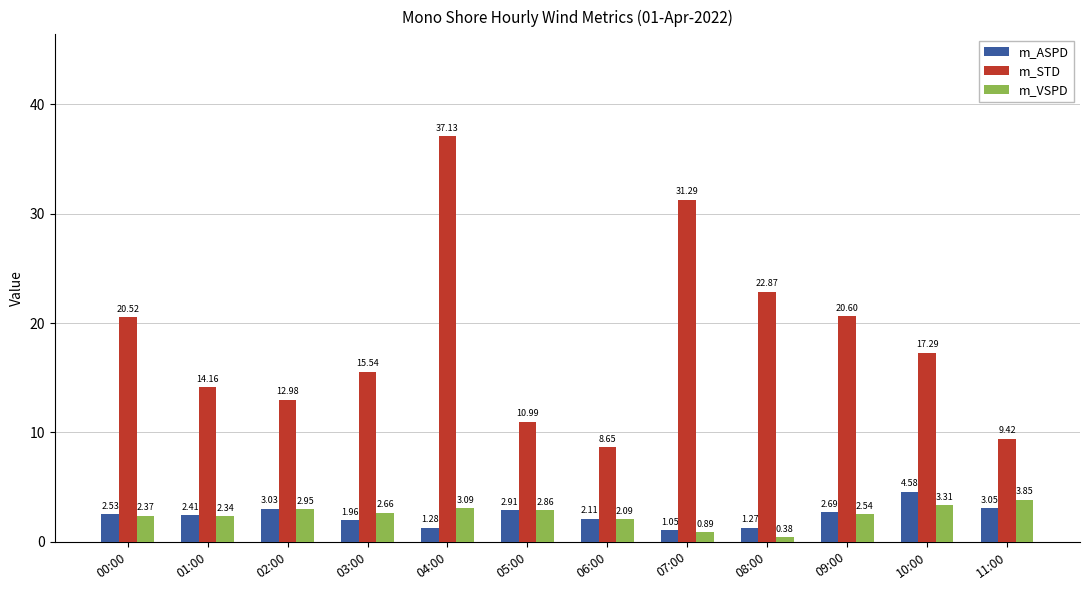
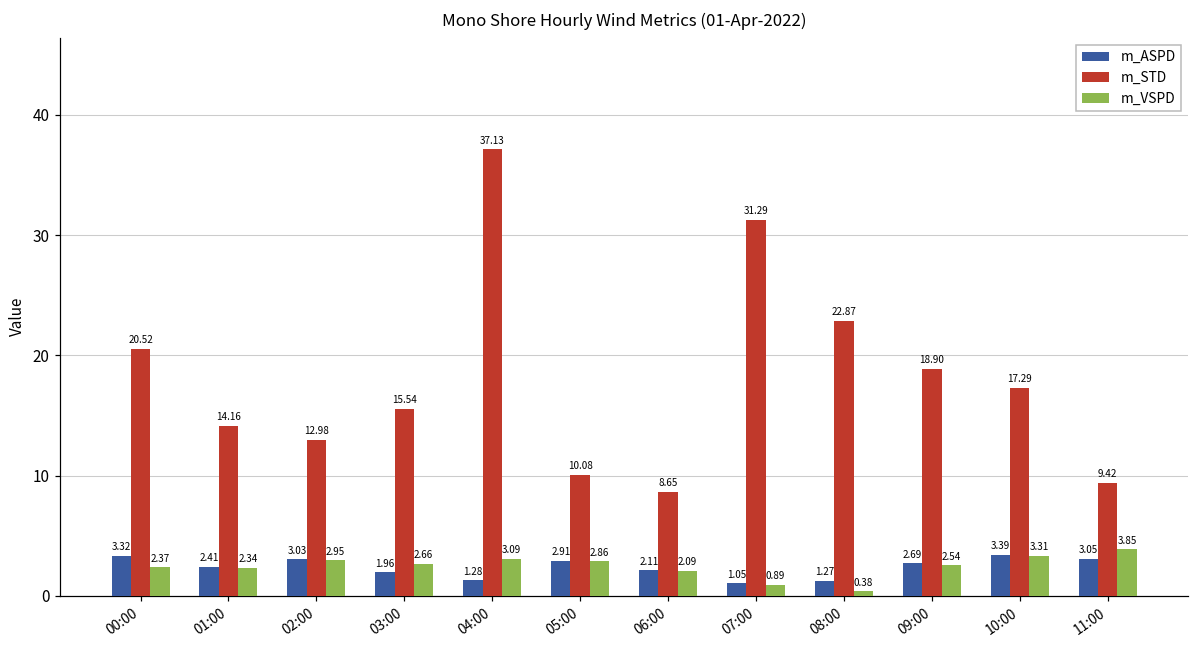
m_ASPD, 00:00: 2.53 -> 3.32
m_STD, 05:00: 10.99 -> 10.08
m_STD, 09:00: 20.60 -> 18.90
m_ASPD, 10:00: 4.58 -> 3.39
